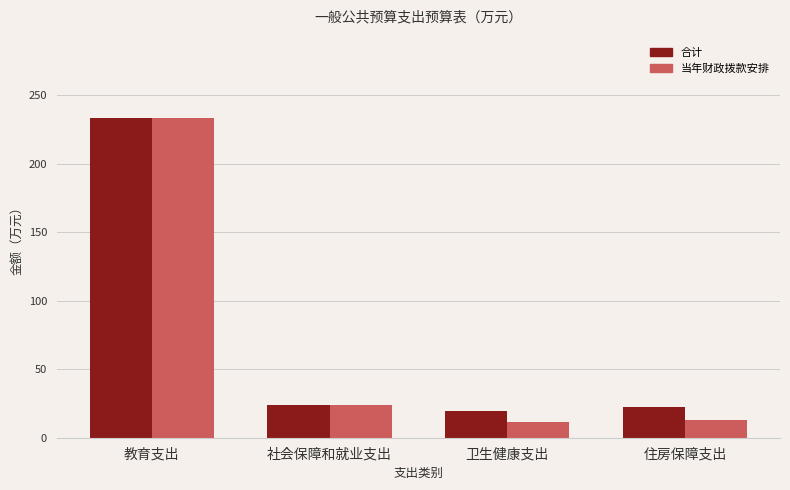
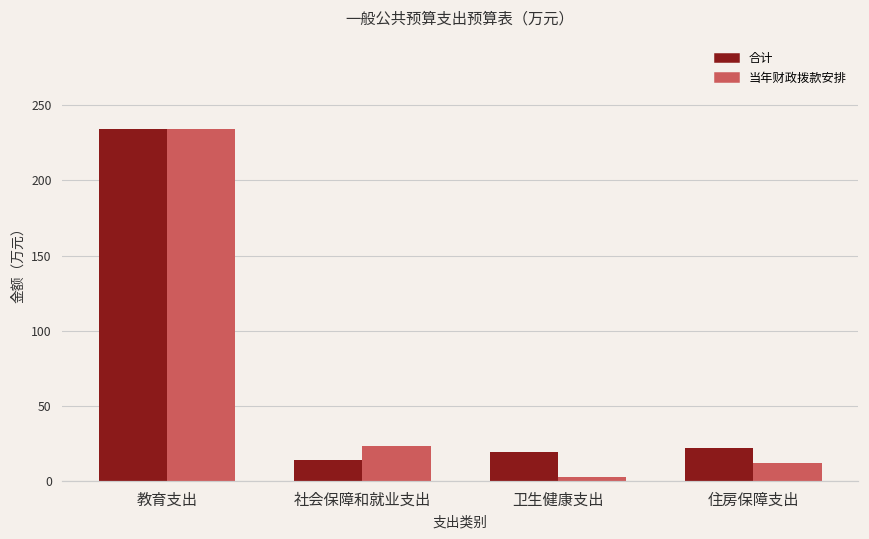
合计, 社会保障和就业支出: 24 -> 14
当年财政拨款安排, 卫生健康支出: 12 -> 3
